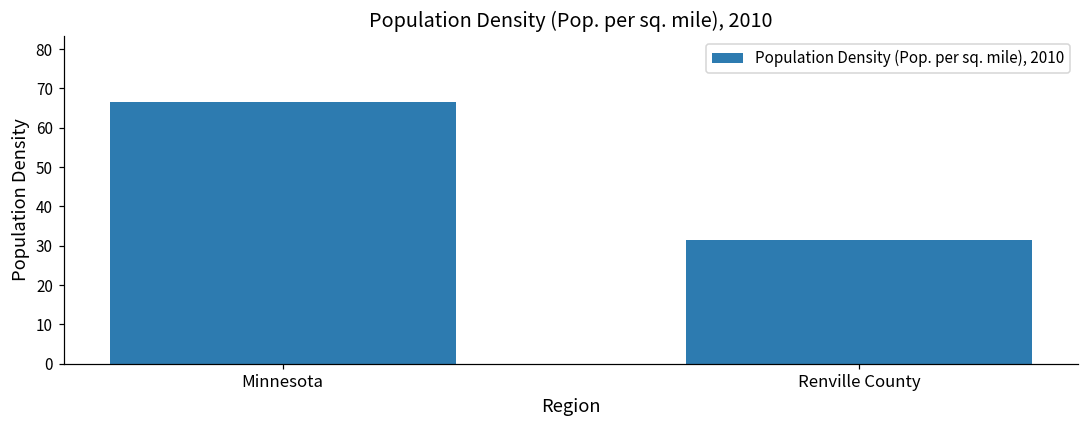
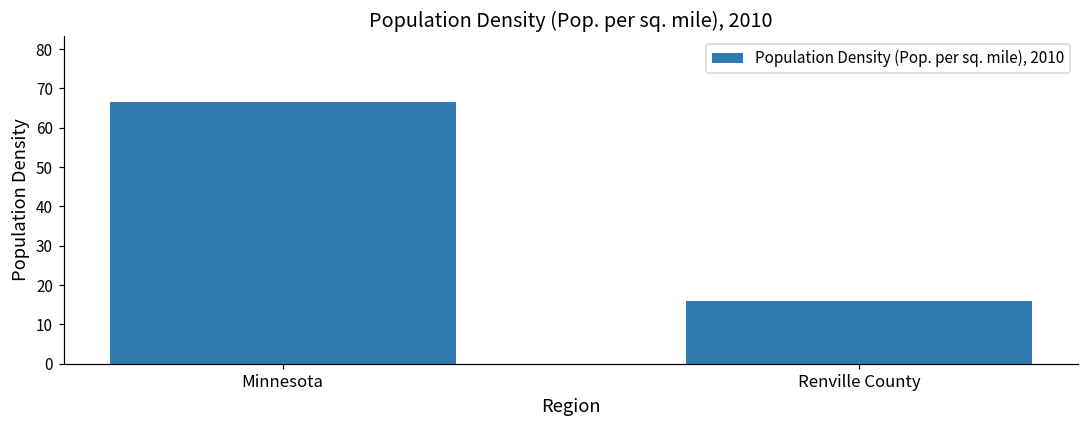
Renville County: 31 -> 16
